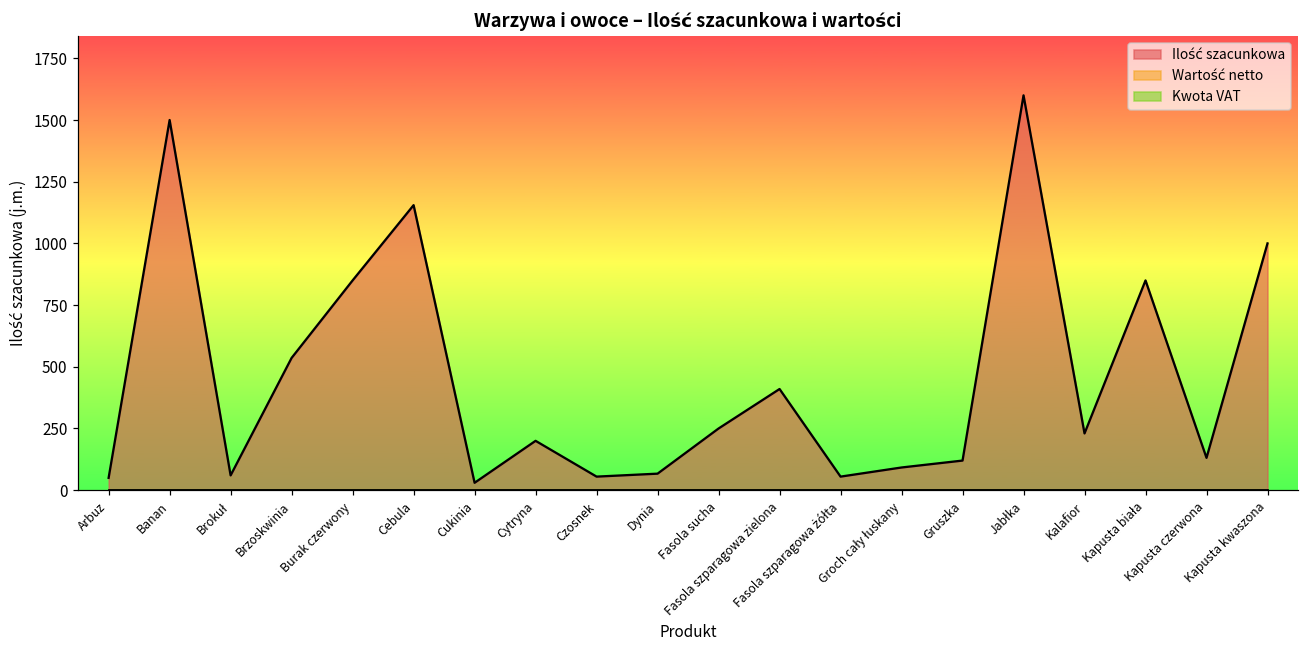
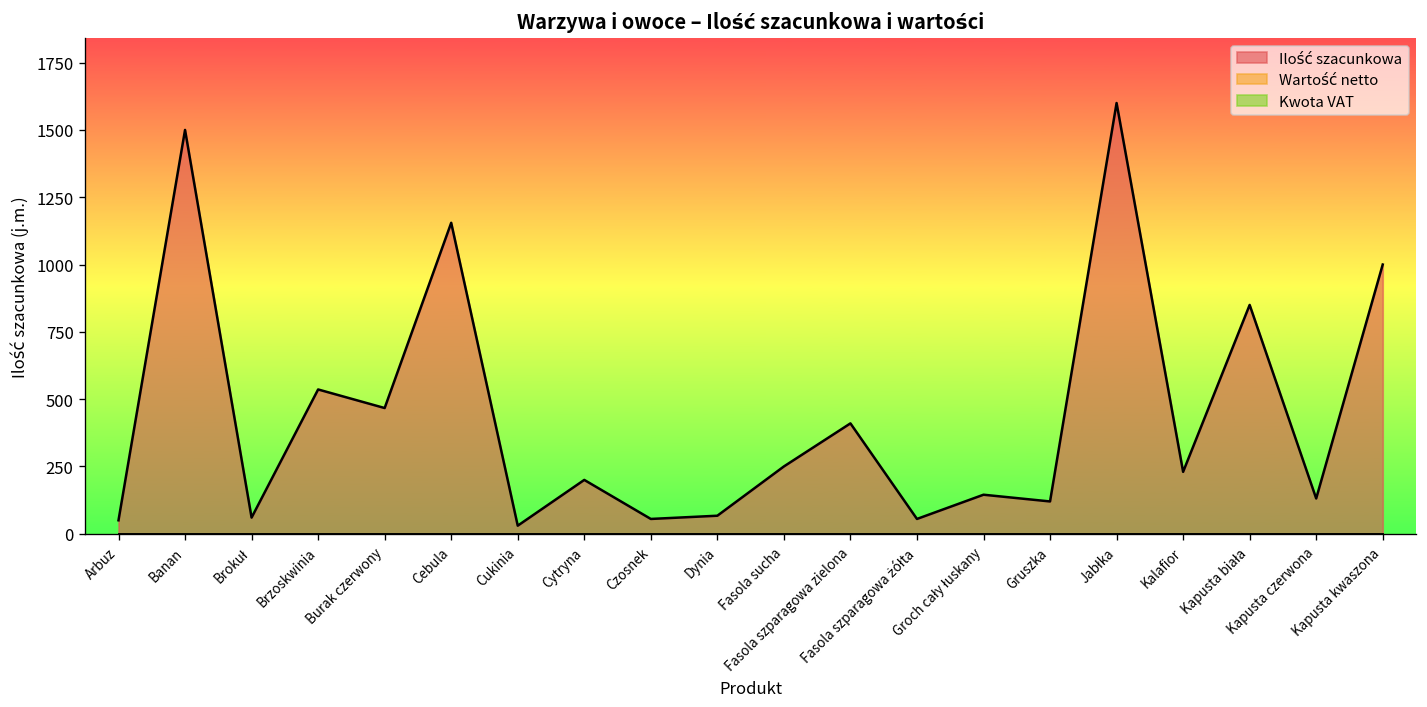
Ilość szacunkowa, Burak czerwony: 850 -> 470
Ilość szacunkowa, Groch cały łuskany: 90 -> 150
